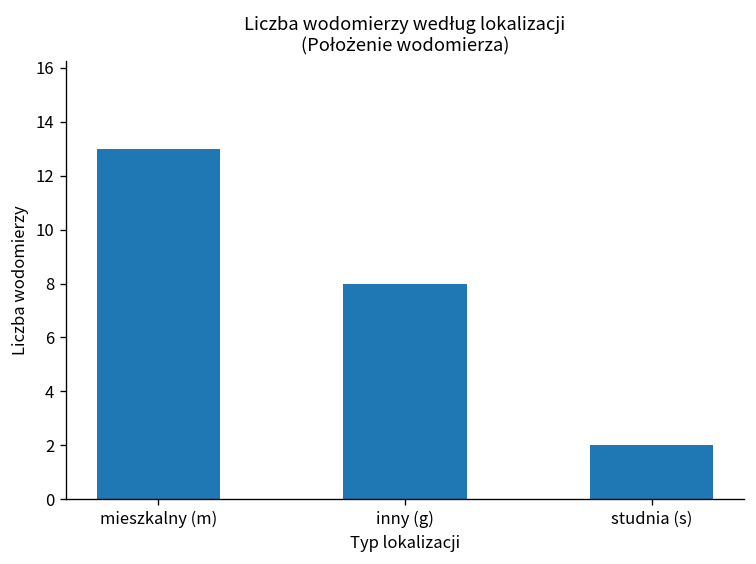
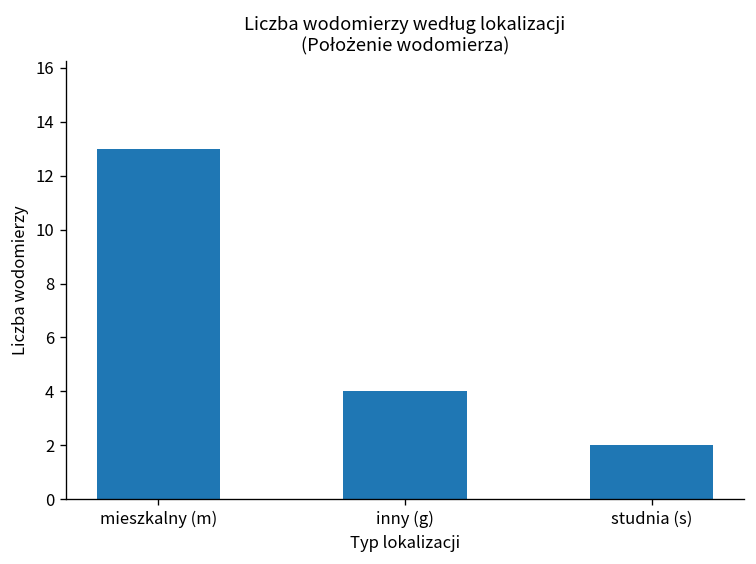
inny (g): 8 -> 4
